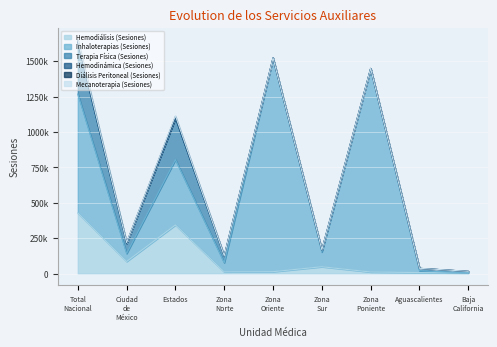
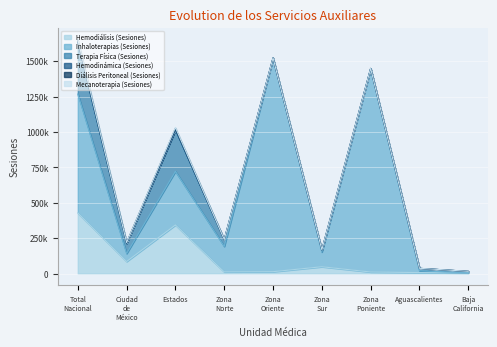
Inhaloterapias (Sesiones), Estados: 460000 -> 380000
Inhaloterapias (Sesiones), Zona Norte: 70000 -> 180000
